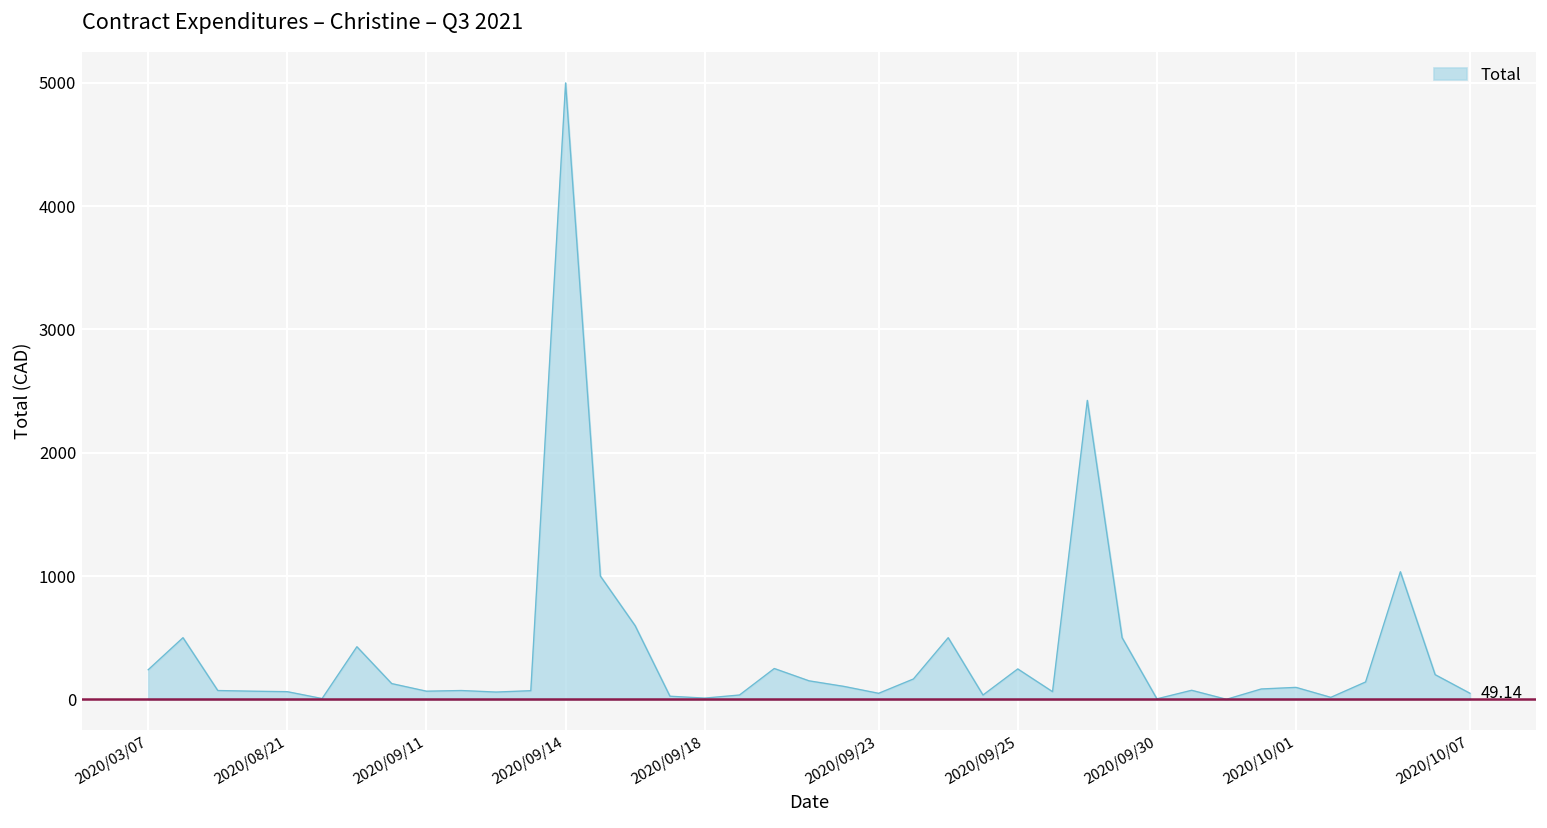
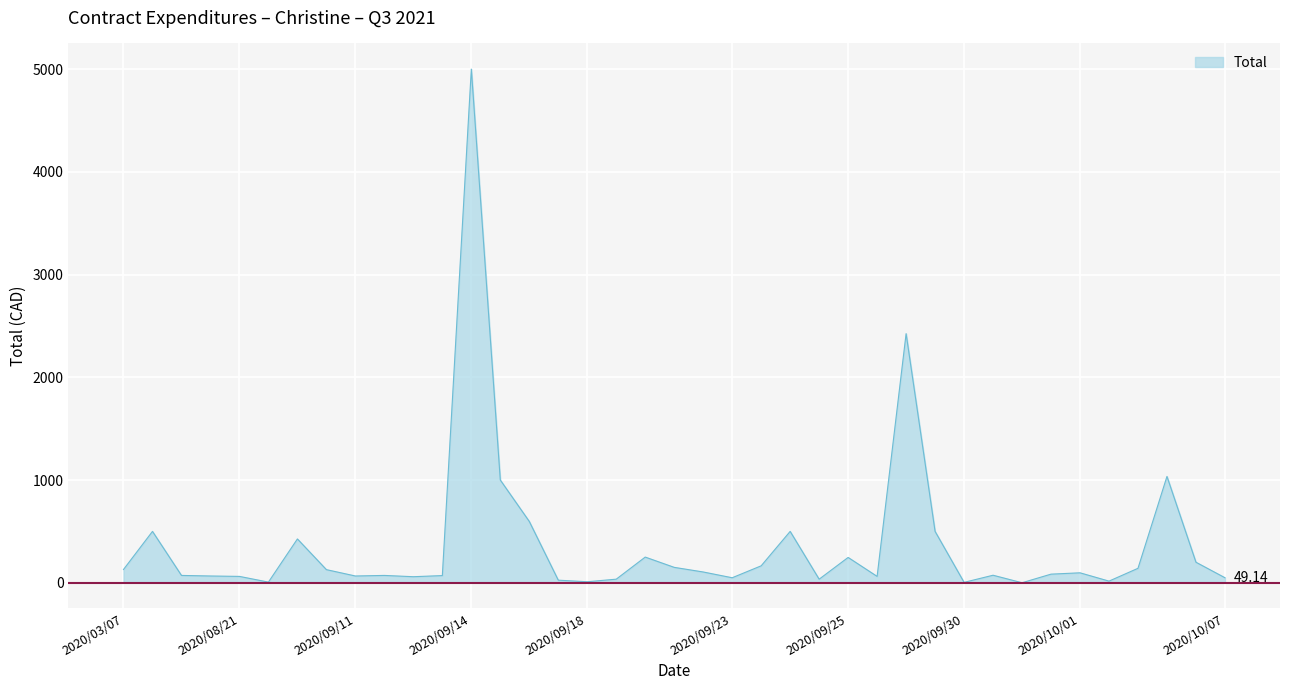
2020/03/07: 240 -> 130
